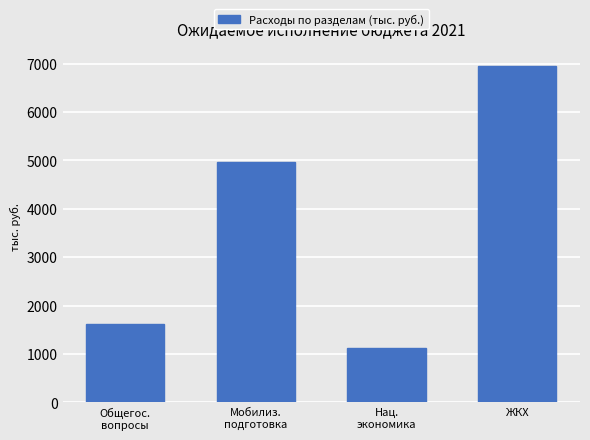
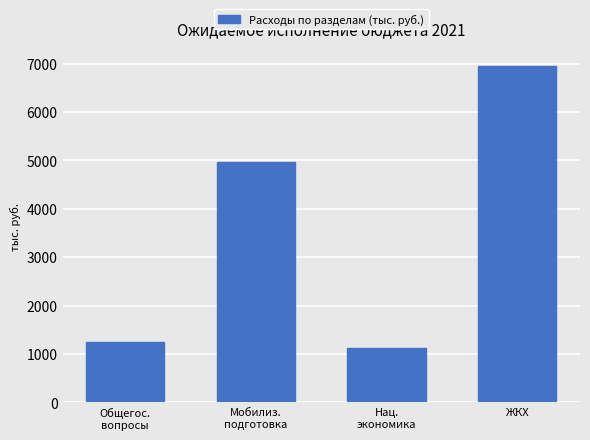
Общегос. вопросы: 1600 -> 1200
